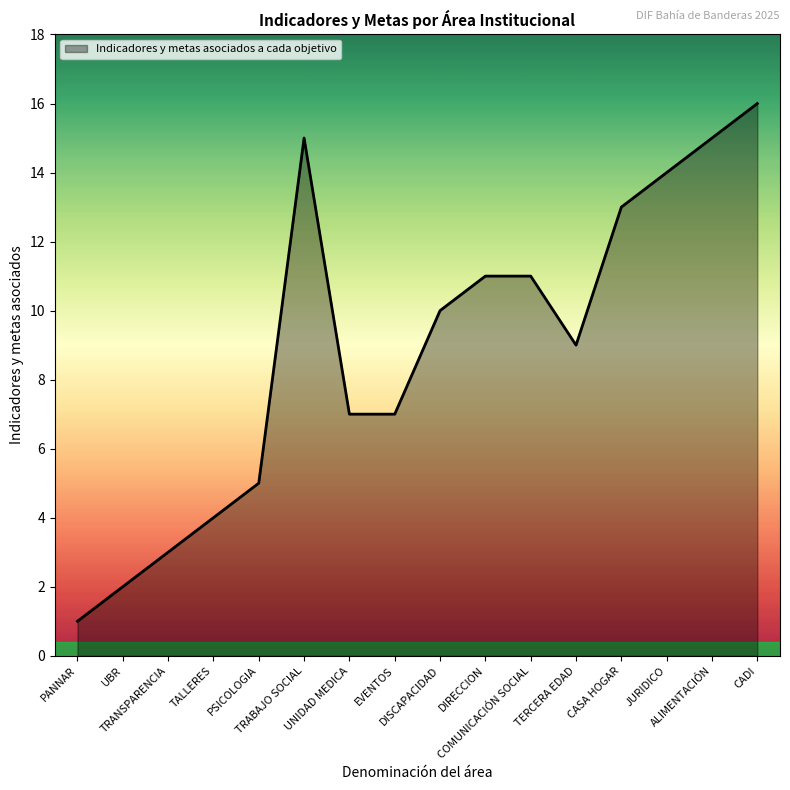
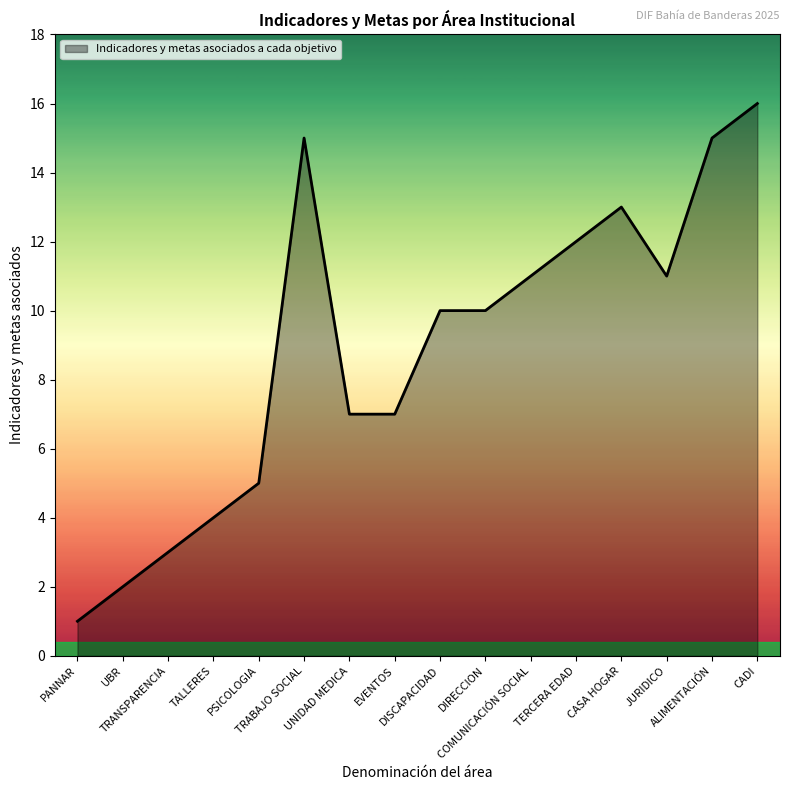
DIRECCION: 11 -> 10
TERCERA EDAD: 9 -> 12
JURIDICO: 14 -> 11
